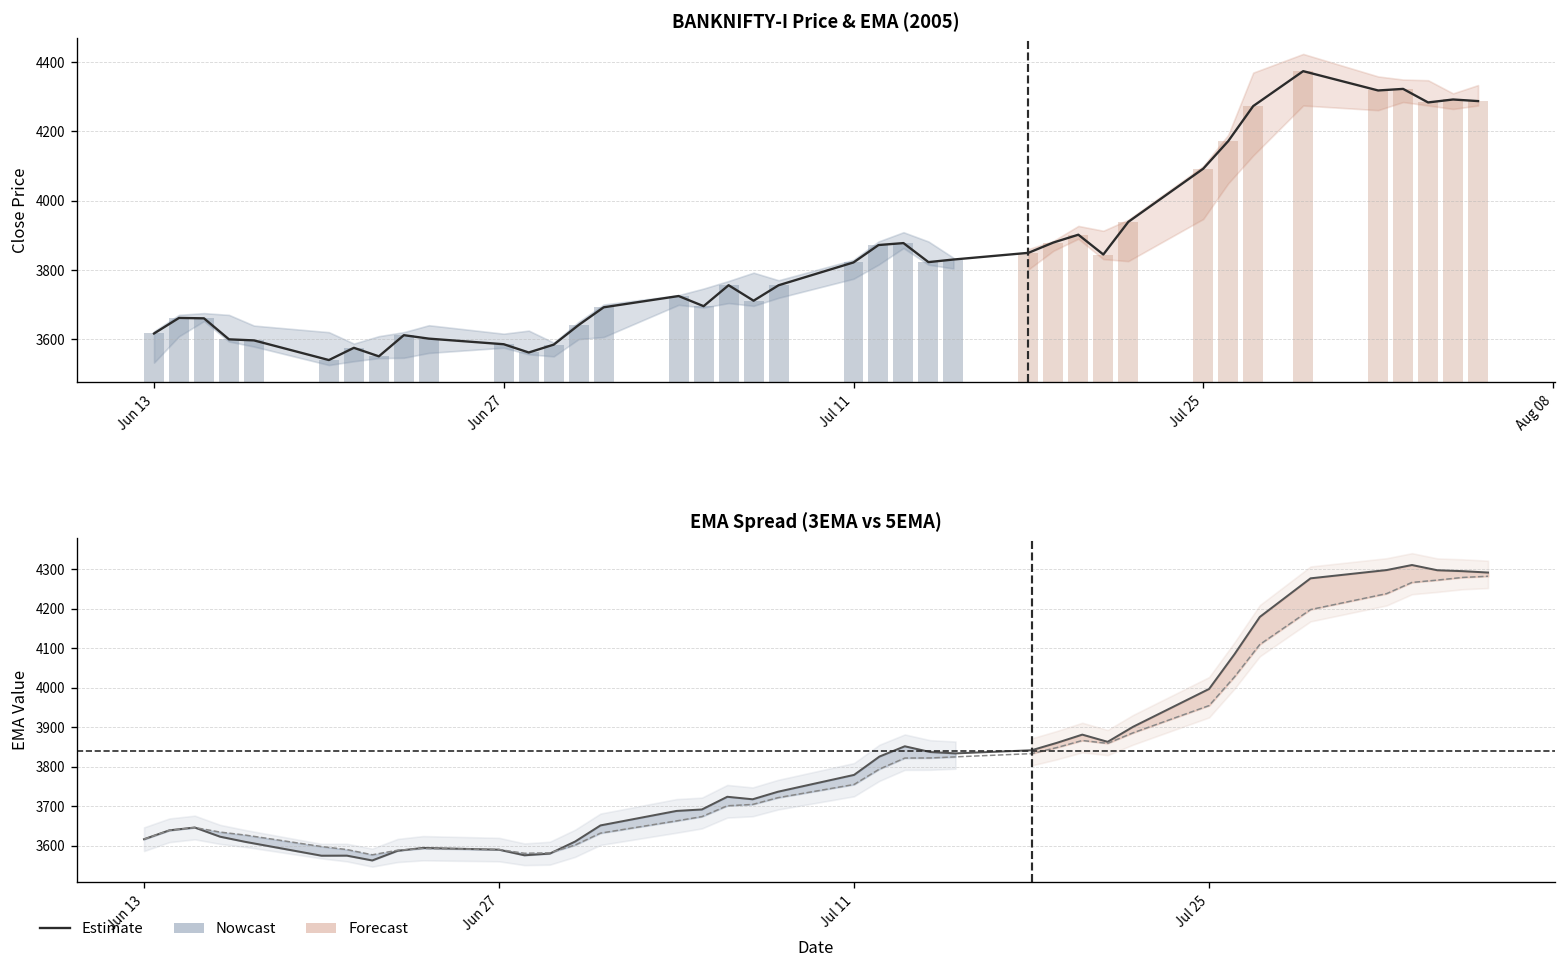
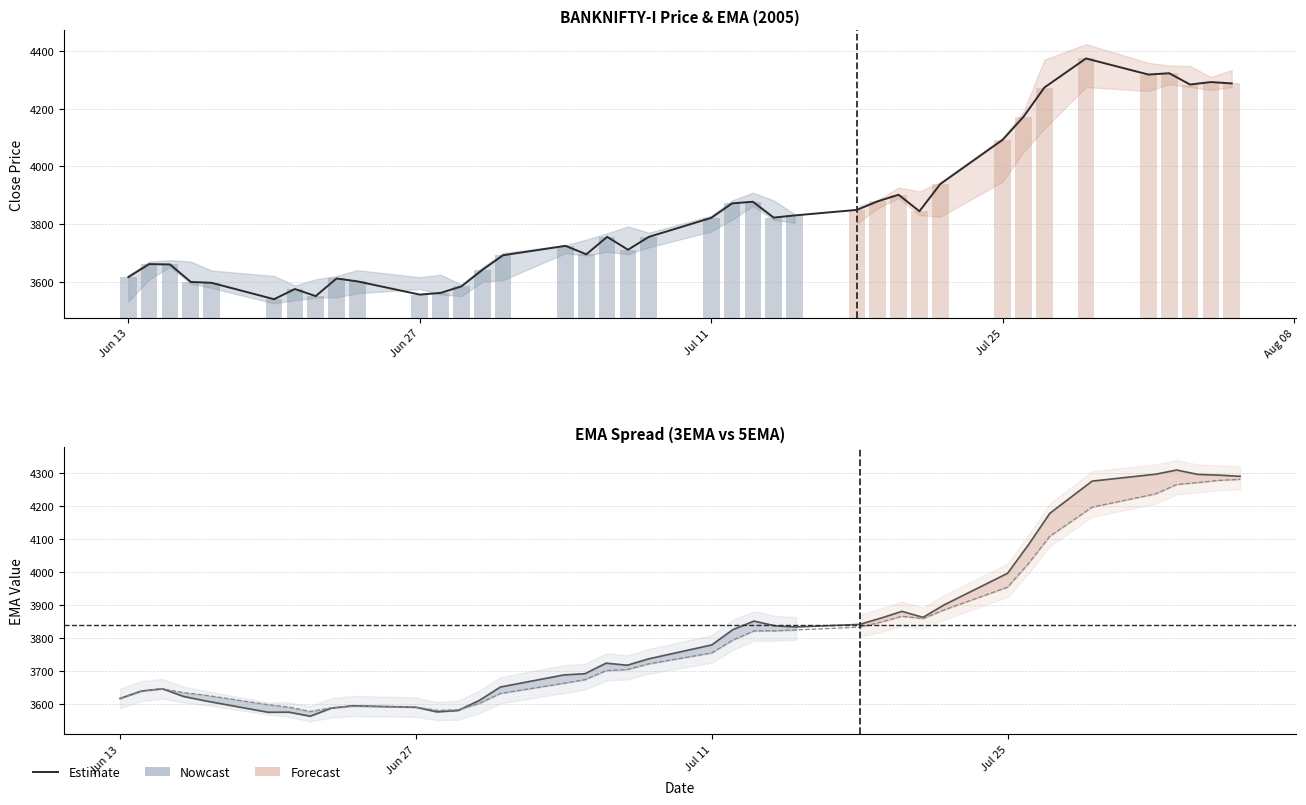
BANKNIFTY-I Price & EMA (2005), Estimate, Jun 27: 3590 -> 3560
